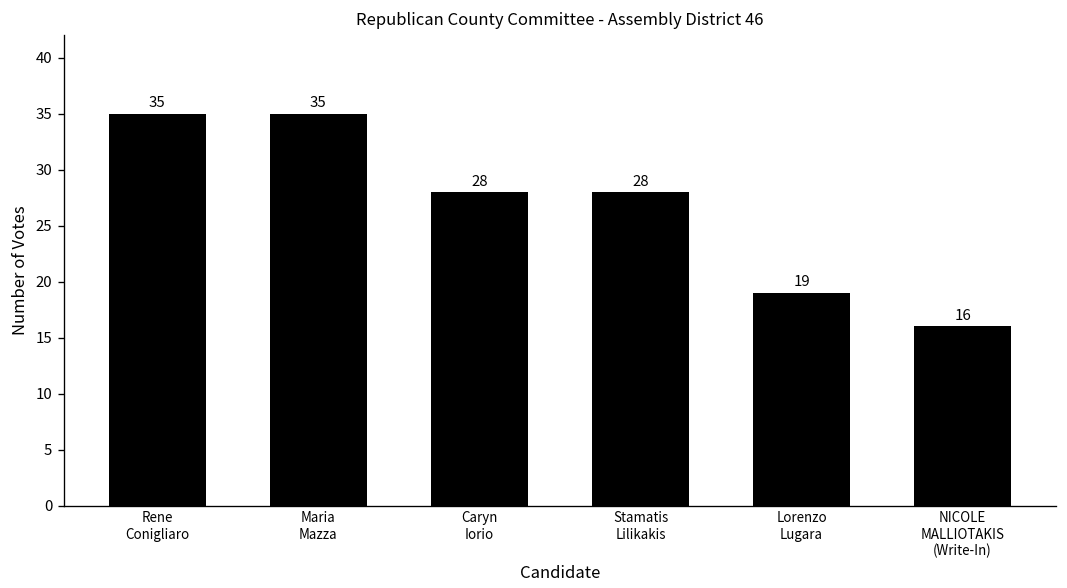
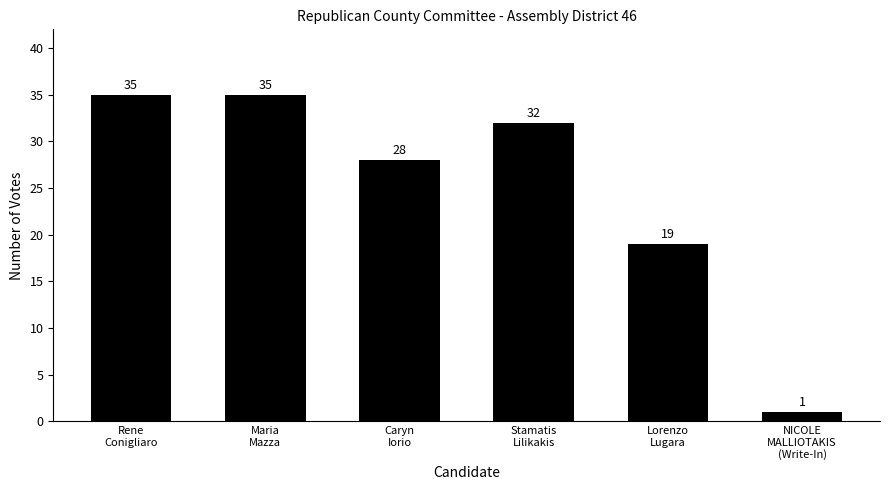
Stamatis Lilikakis: 28 -> 32
NICOLE MALLIOTAKIS (Write-In): 16 -> 1
